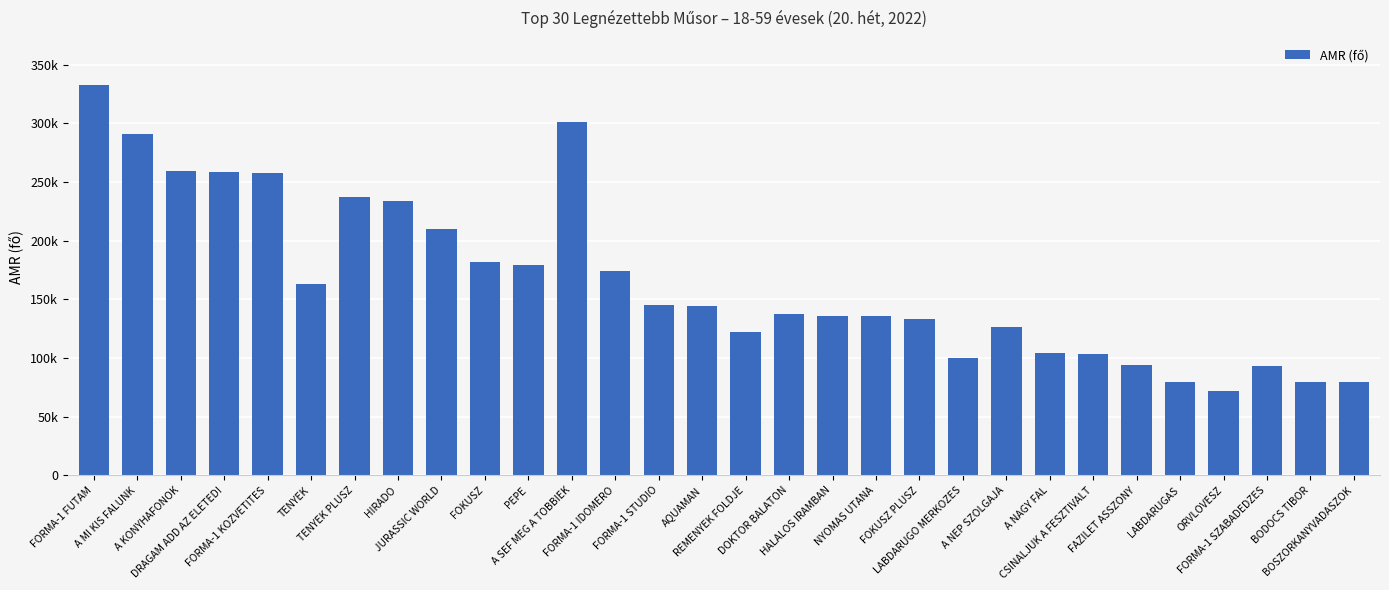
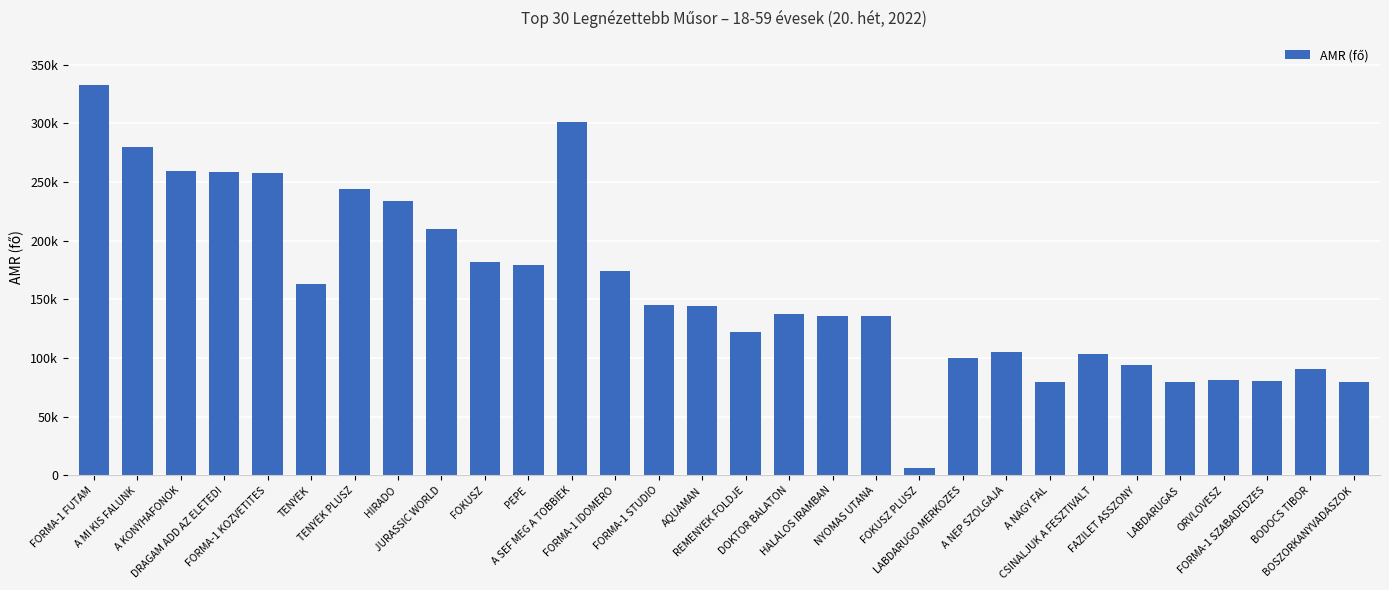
A MI KIS FALUNK: 291000 -> 280000
TENYEK PLUSZ: 237000 -> 244000
FOKUSZ PLUSZ: 133000 -> 6000
A NEP SZOLGAJA: 127000 -> 105000
A NAGY FAL: 105000 -> 80000
ORVLOVESZ: 72000 -> 81000
FORMA-1 SZABADEDZES: 93000 -> 80000
BODOCS TIBOR: 80000 -> 90000
